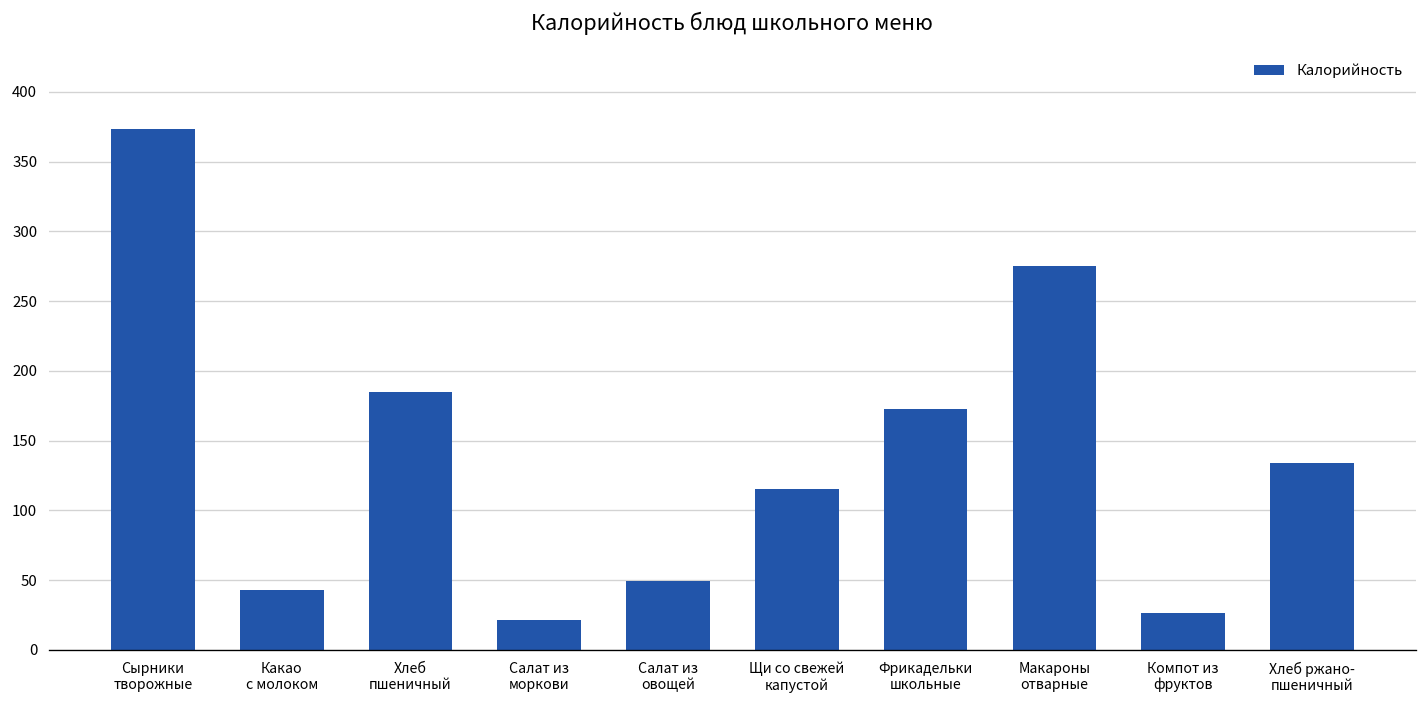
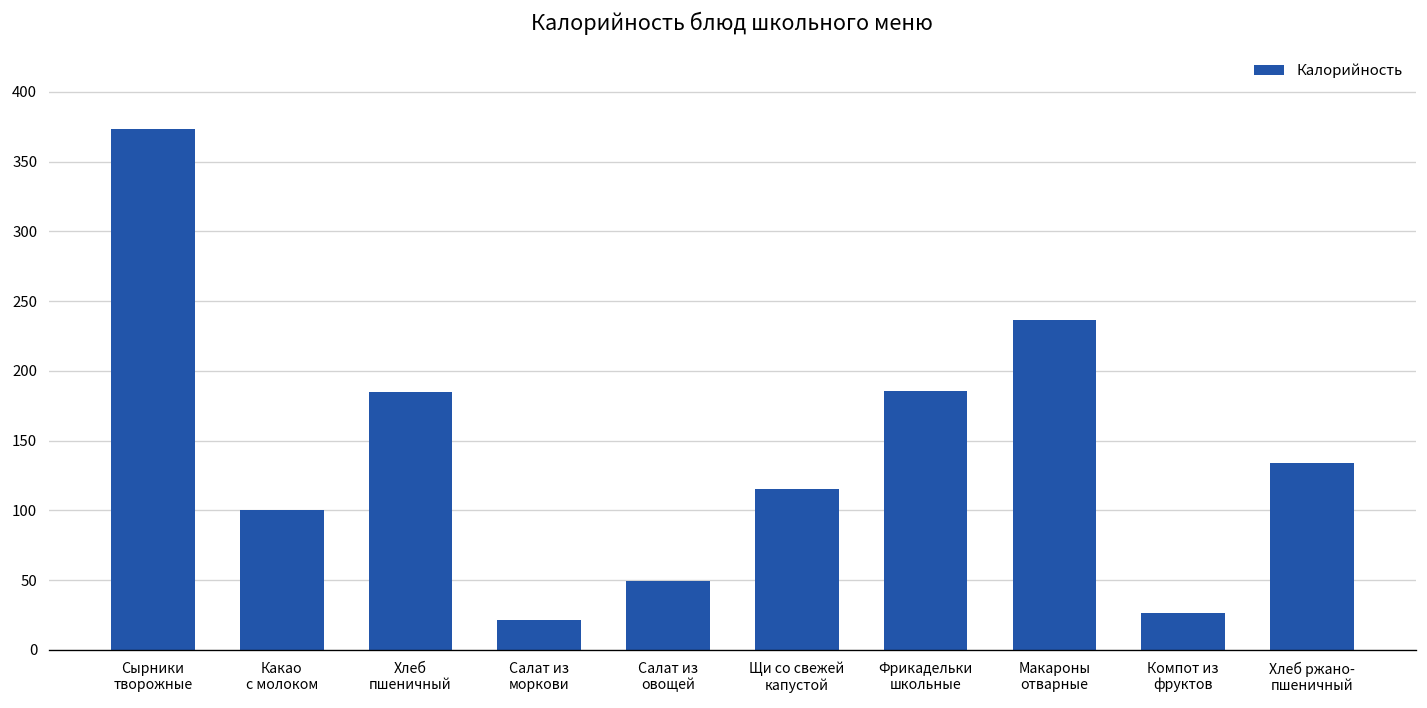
Какао с молоком: 43 -> 100
Фрикадельки школьные: 173 -> 185
Макароны отварные: 275 -> 236
